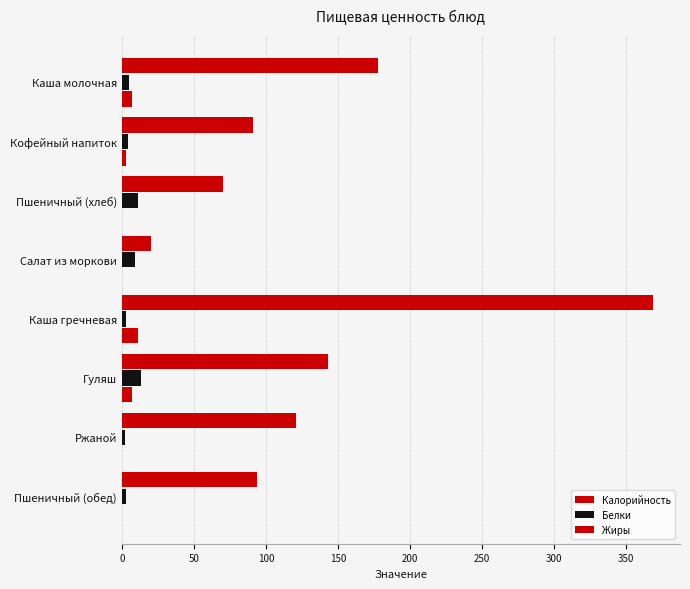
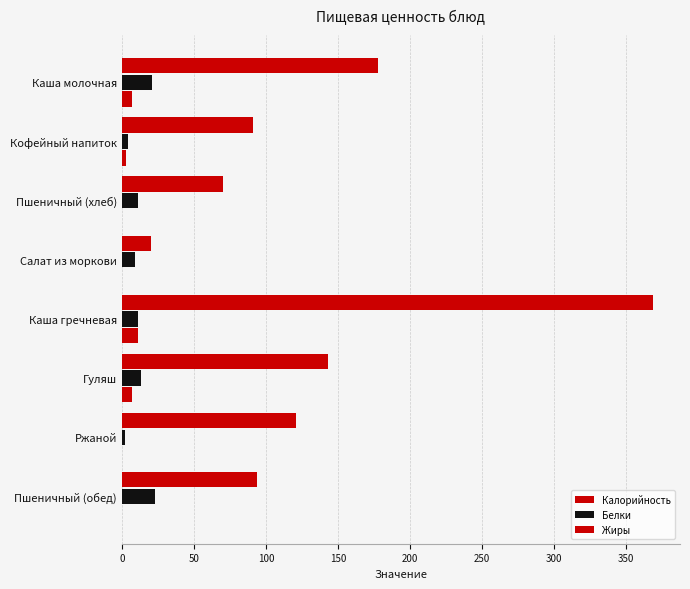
Белки, Каша молочная: 5 -> 21
Белки, Каша гречневая: 3 -> 11
Белки, Пшеничный (обед): 3 -> 23
